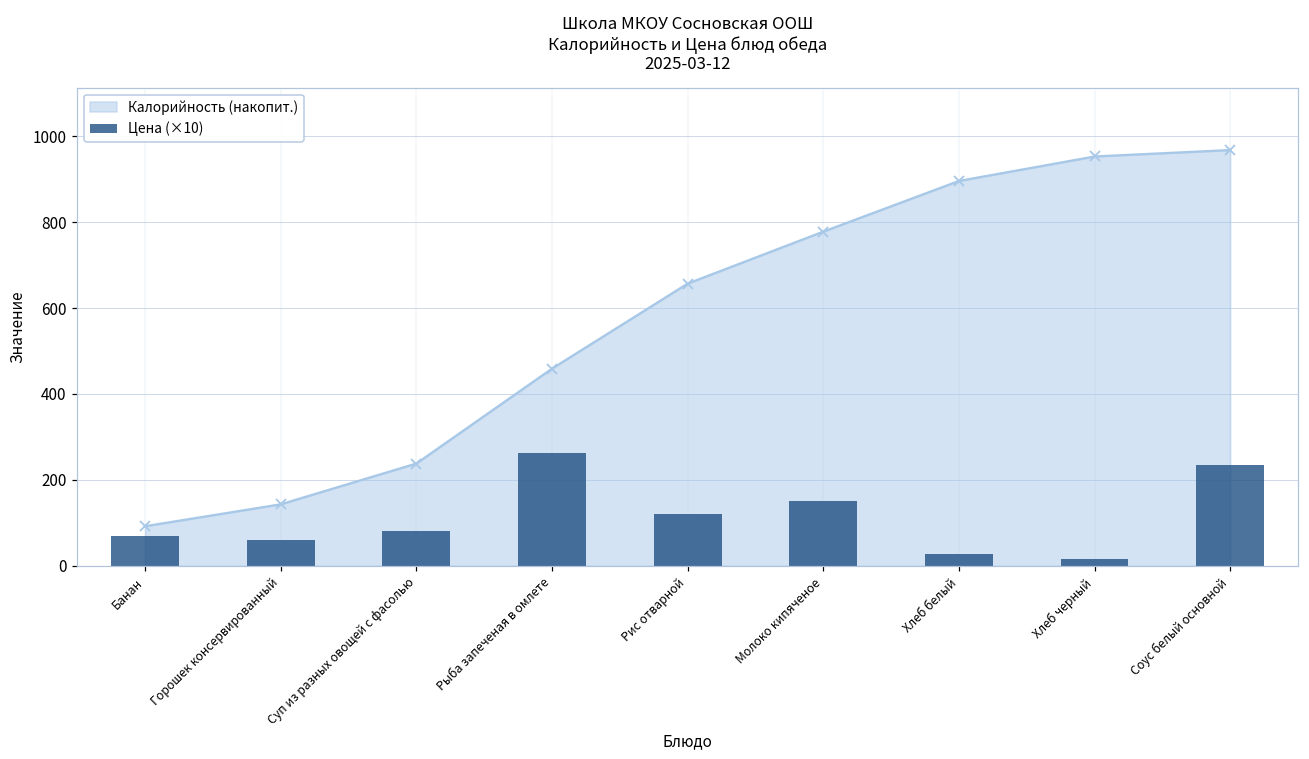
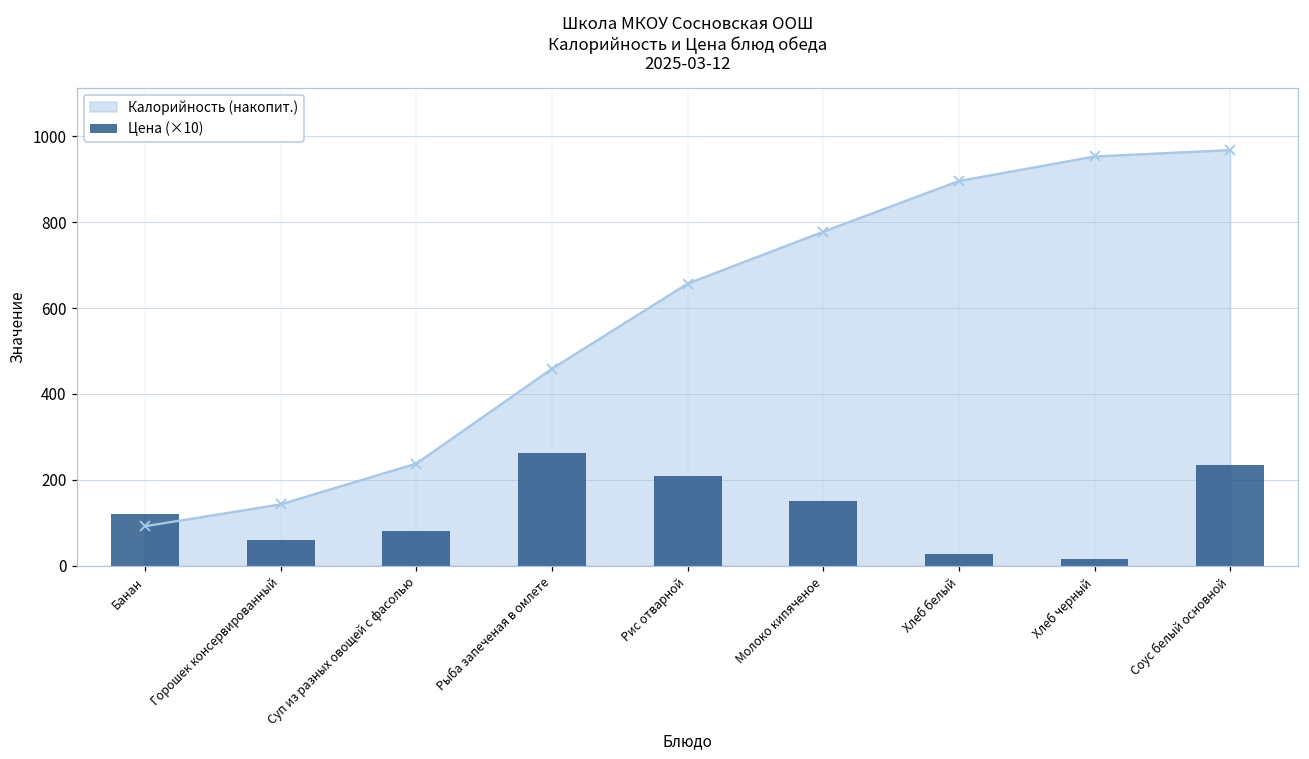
Цена (×10), Банан: 70 -> 120
Цена (×10), Рис отварной: 120 -> 210
